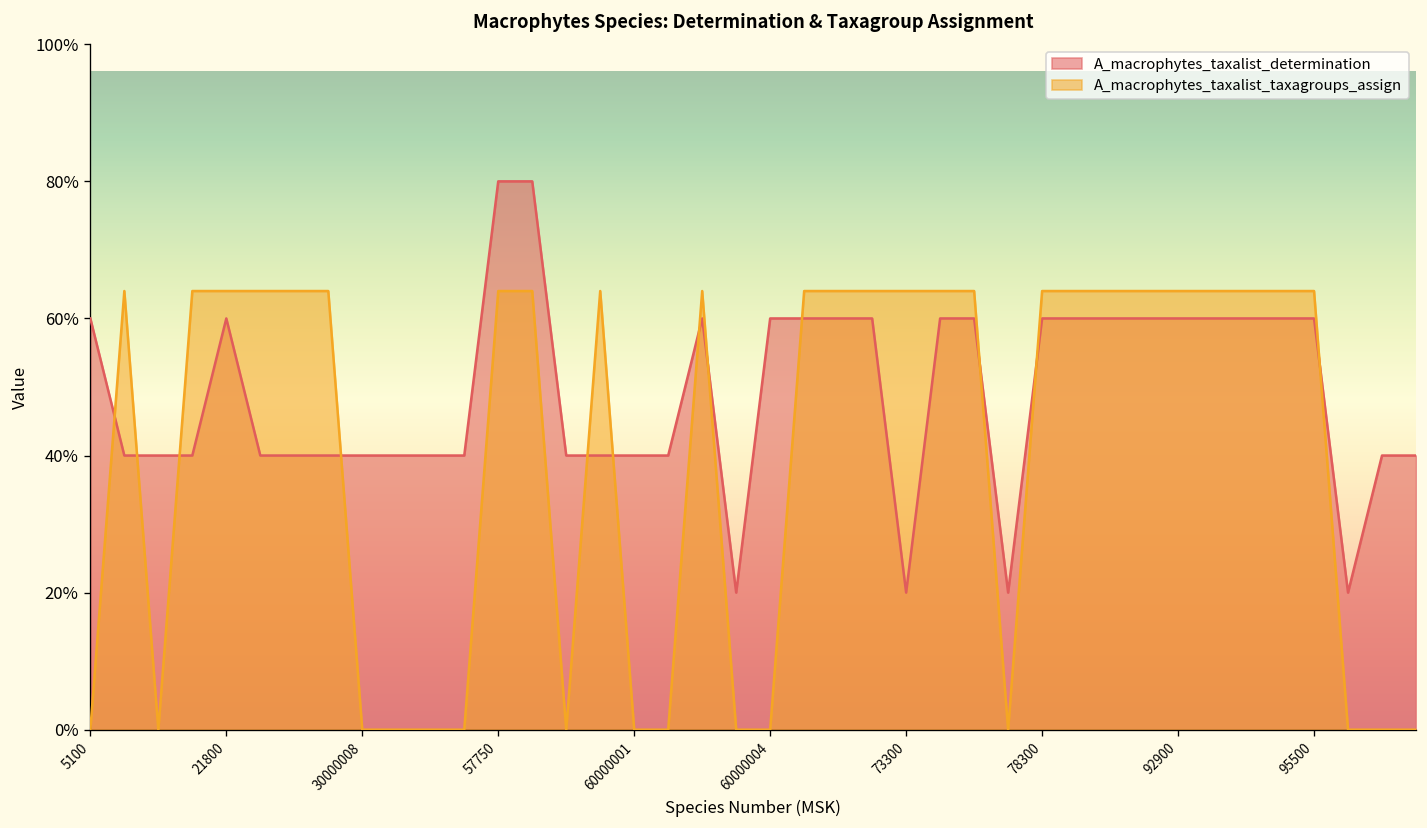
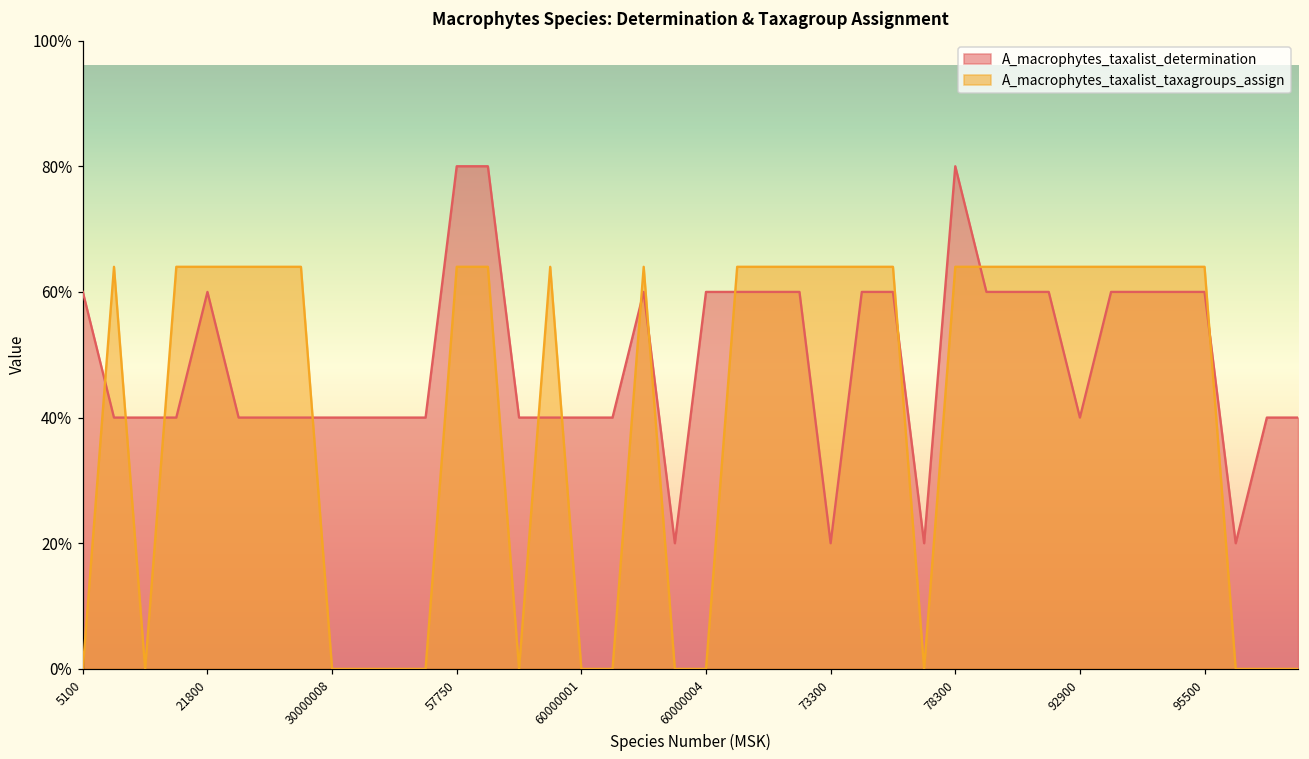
A_macrophytes_taxalist_determination, 78300: 60% -> 80%
A_macrophytes_taxalist_determination, 92900: 60% -> 40%
